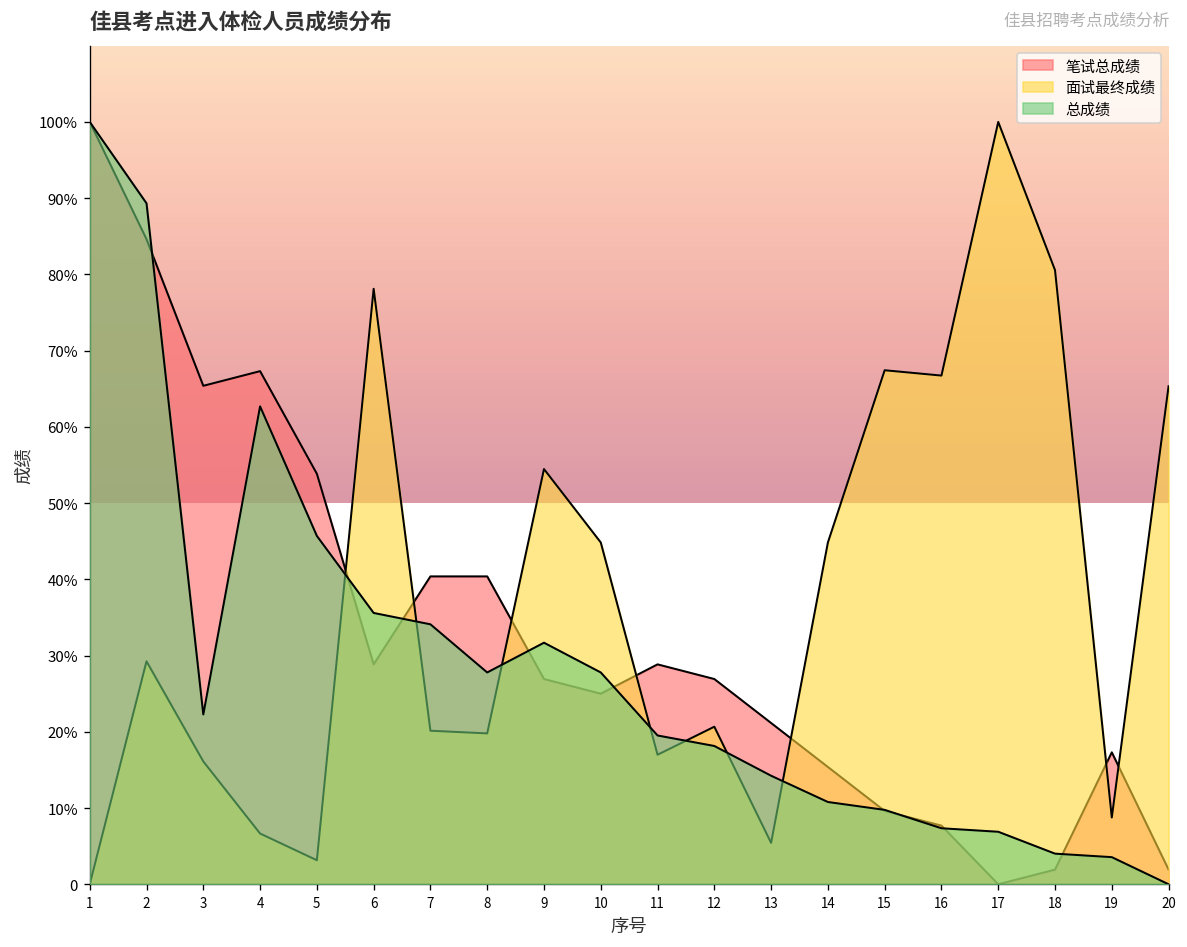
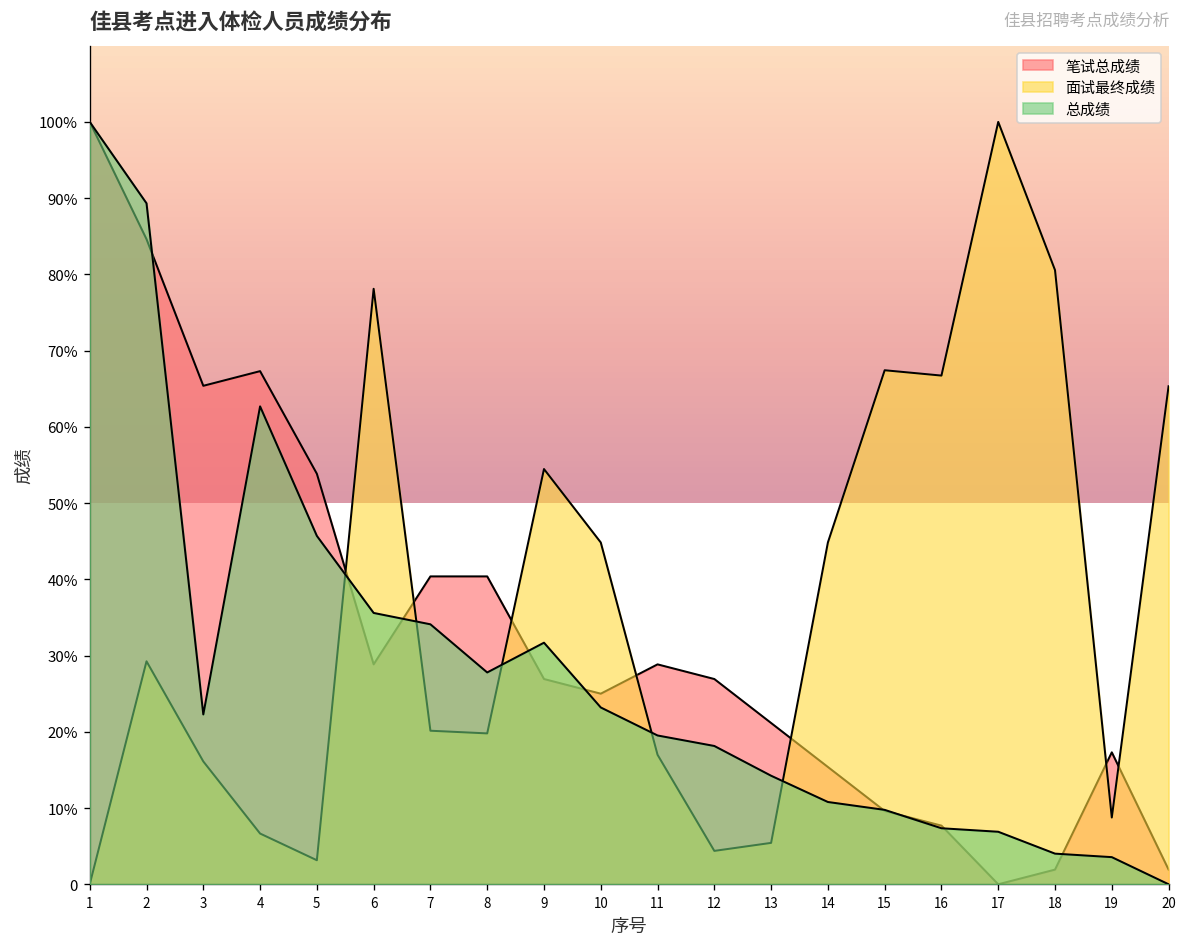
总成绩, 10: 28% -> 23%
面试最终成绩, 12: 21% -> 4%
